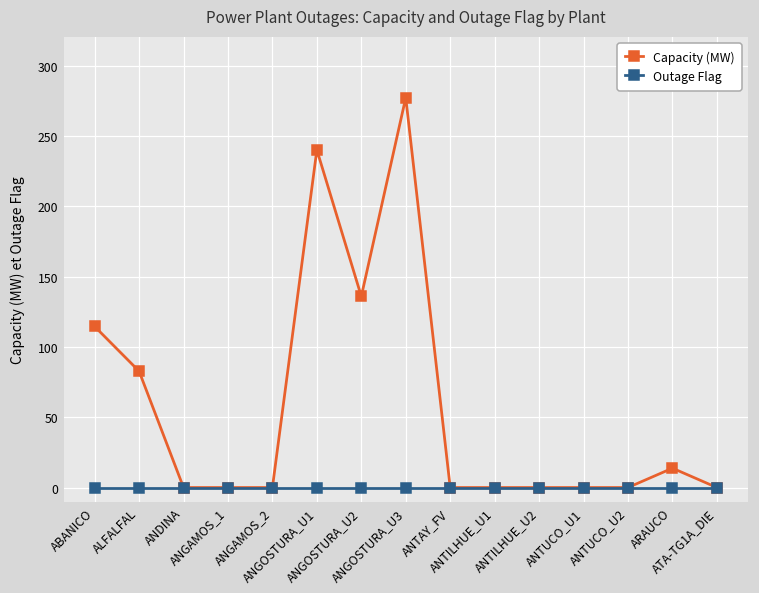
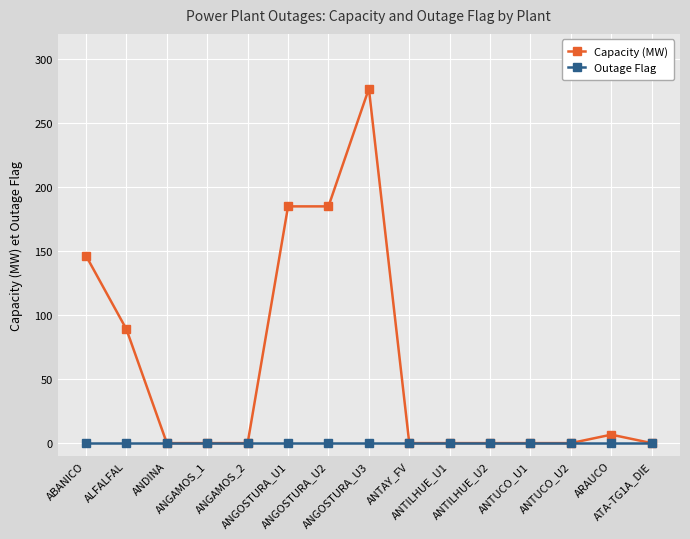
Capacity (MW), ABANICO: 115 -> 147
Capacity (MW), ALFALFAL: 83 -> 89
Capacity (MW), ANGOSTURA_U1: 240 -> 185
Capacity (MW), ANGOSTURA_U2: 136 -> 185
Capacity (MW), ARAUCO: 14 -> 7
